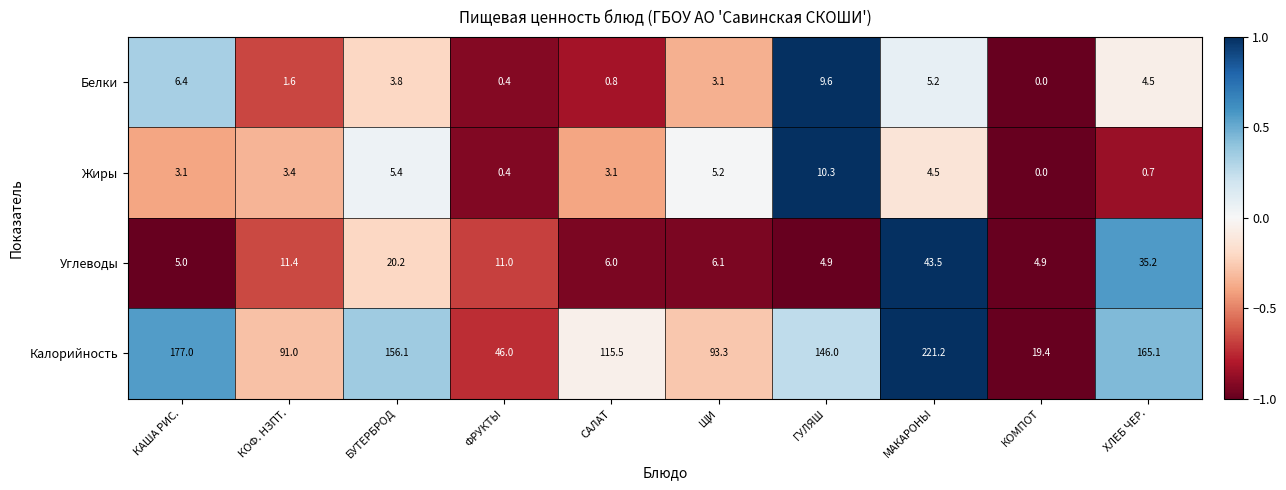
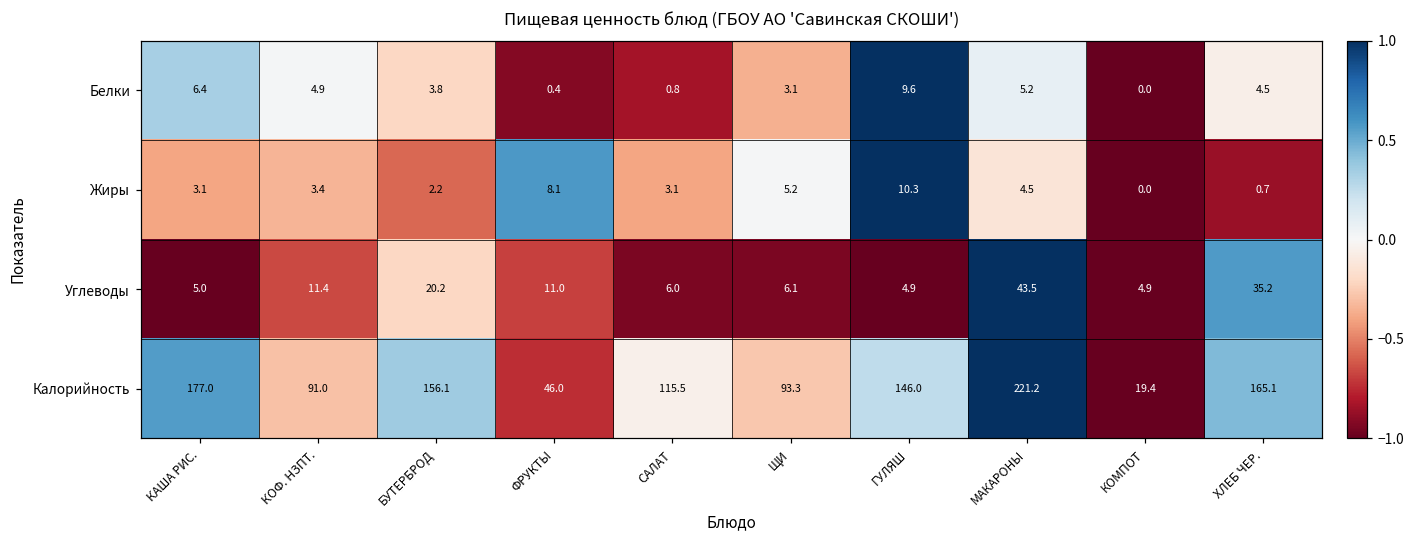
Белки, КОФ. НЗПТ.: 1.6 -> 4.9
Жиры, БУТЕРБРОД: 5.4 -> 2.2
Жиры, ФРУКТЫ: 0.4 -> 8.1
